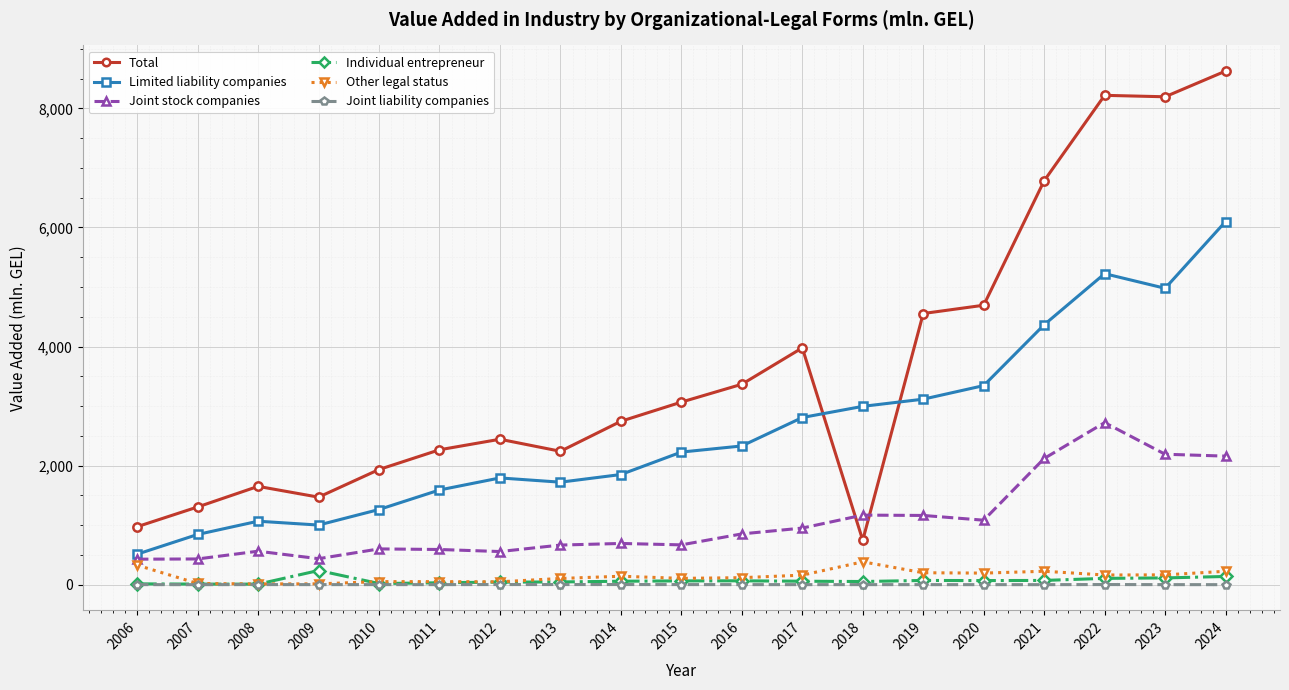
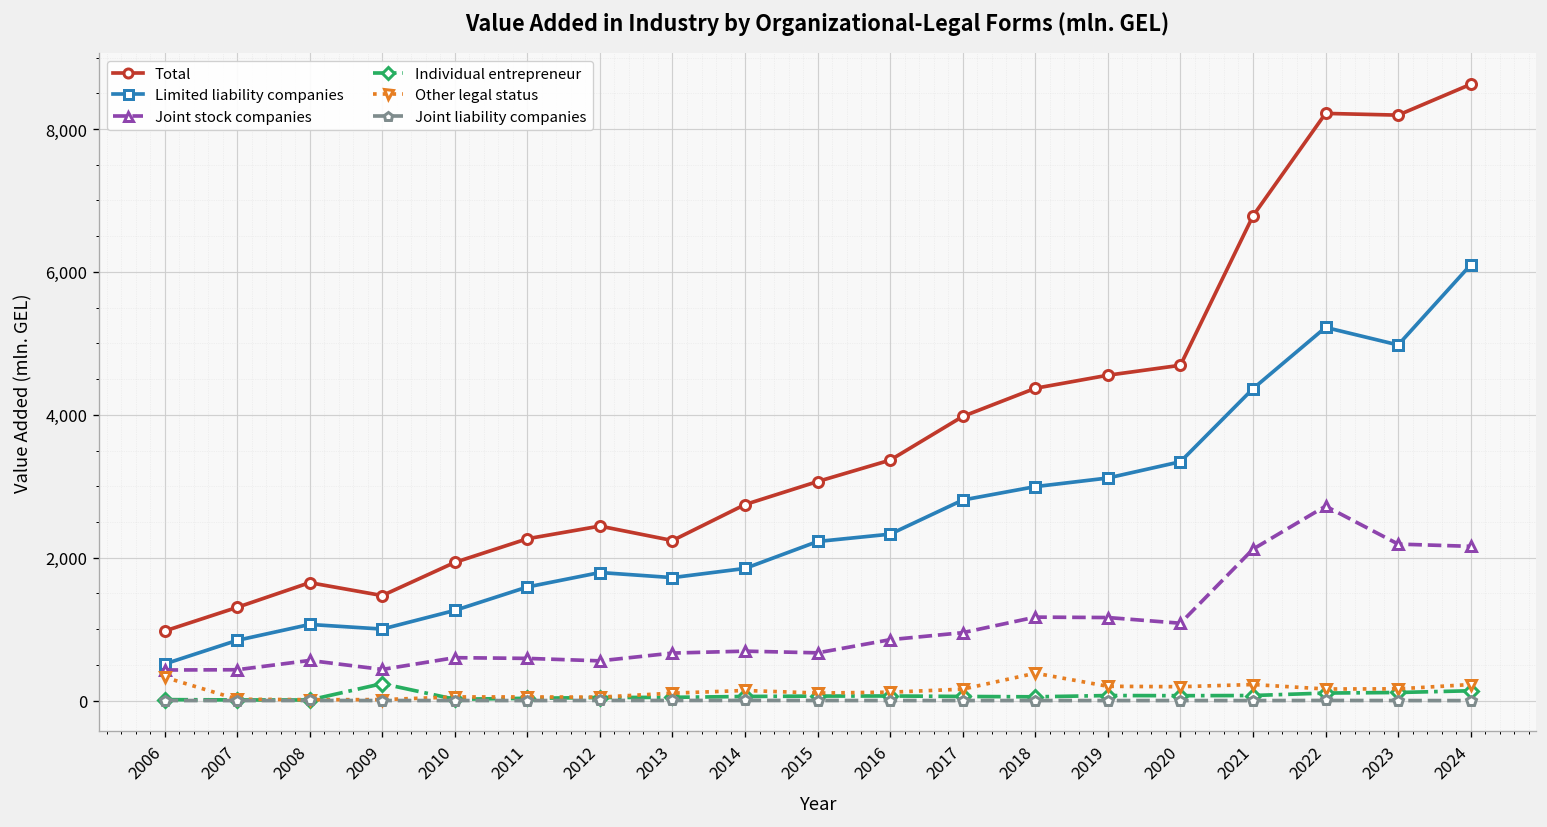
Total, 2018: 700 -> 4,400
